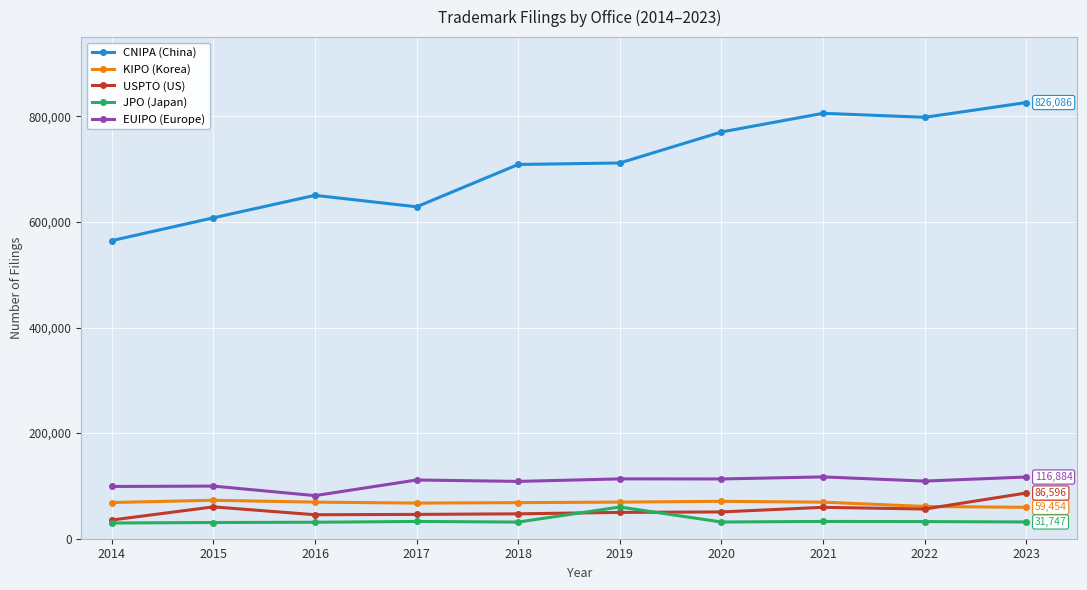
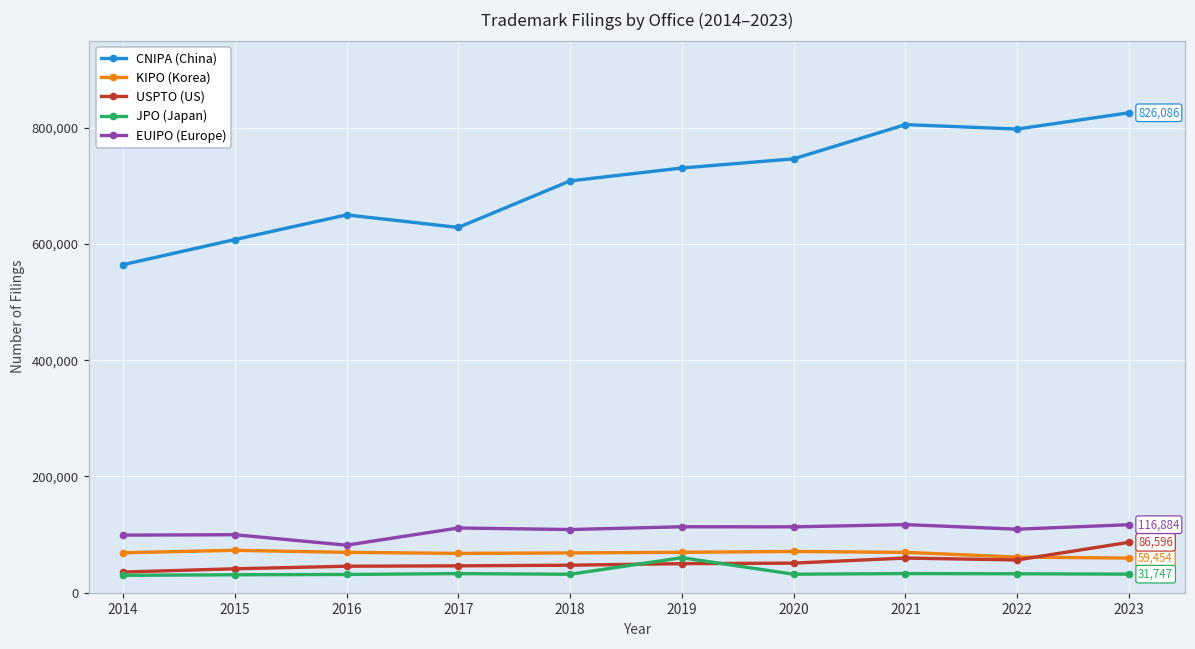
USPTO (US), 2015: 60,000 -> 40,000
CNIPA (China), 2019: 710,000 -> 730,000
CNIPA (China), 2020: 770,000 -> 750,000
